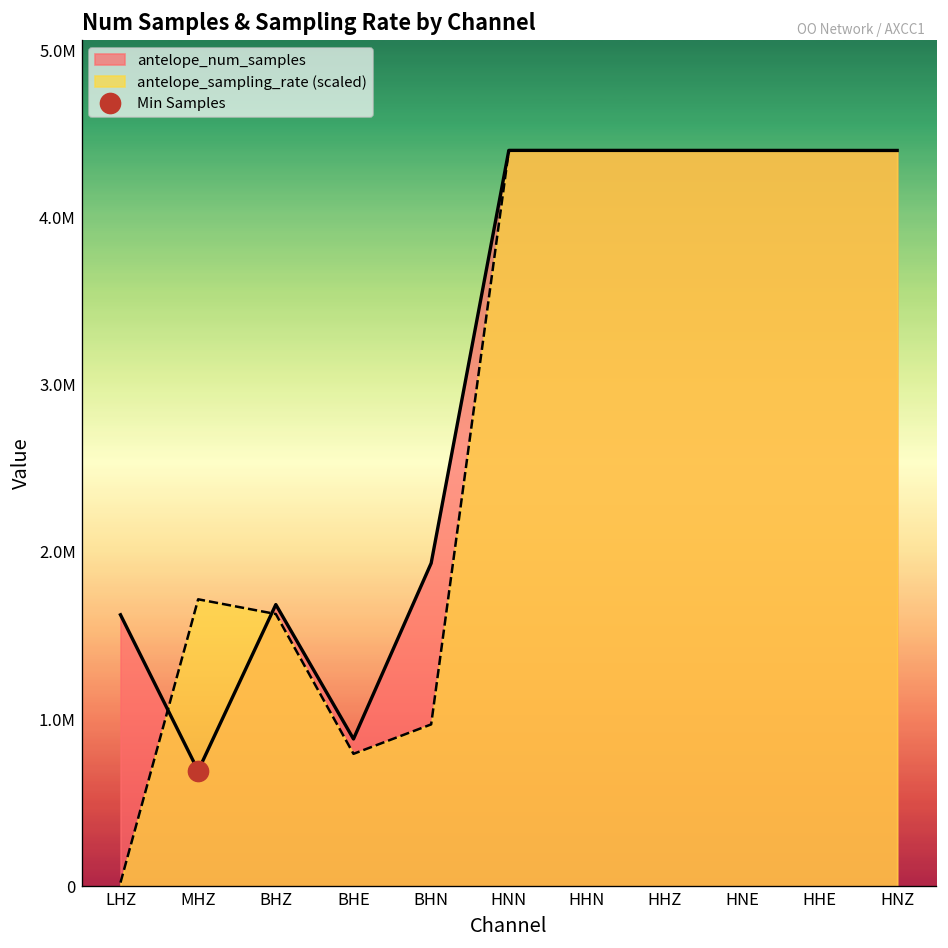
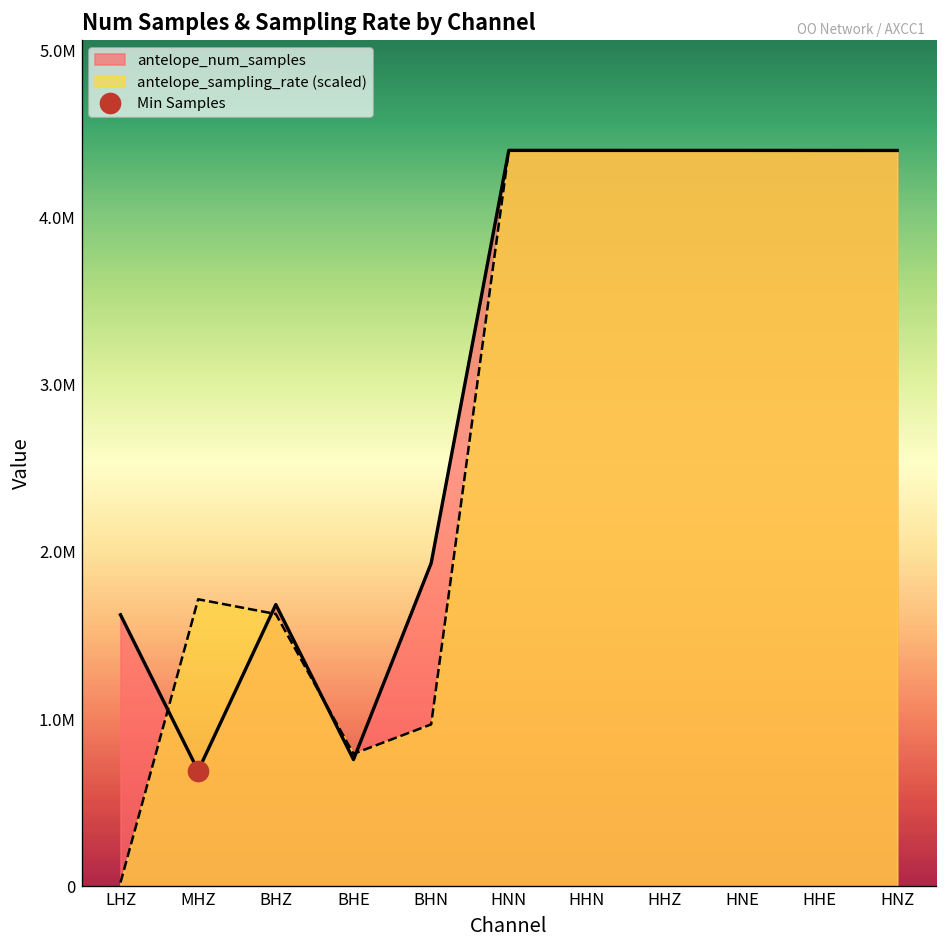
antelope_num_samples, BHE: 880000 -> 760000
